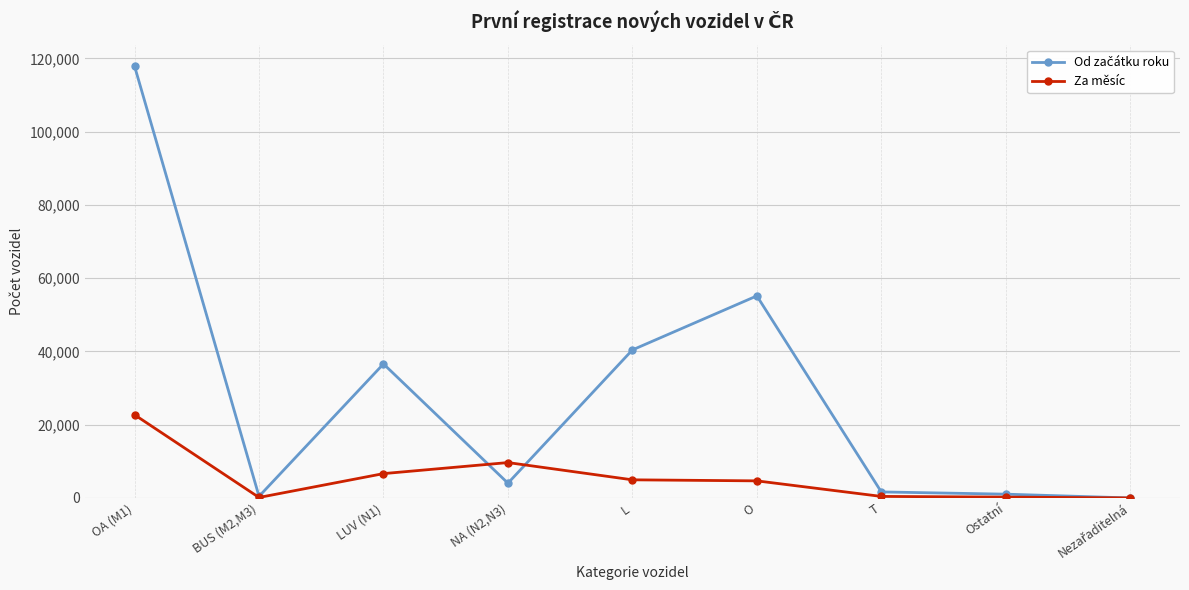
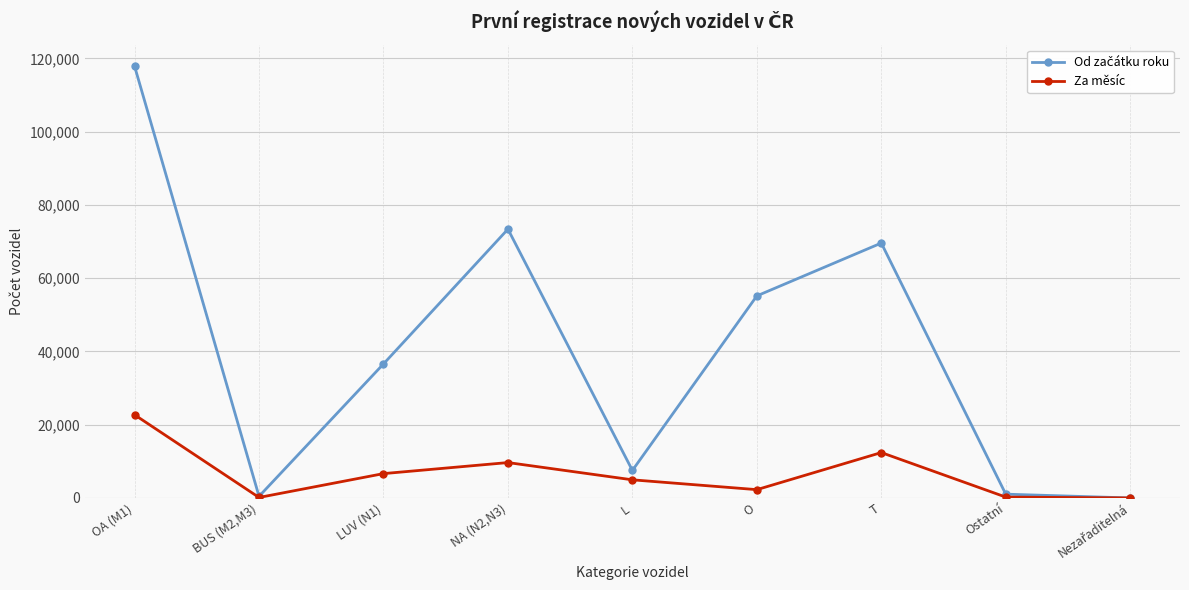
Od začátku roku, NA (N2,N3): 4,000 -> 73,000
Od začátku roku, L: 40,000 -> 8,000
Za měsíc, O: 5,000 -> 2,000
Od začátku roku, T: 2,000 -> 70,000
Za měsíc, T: 0 -> 12,000
